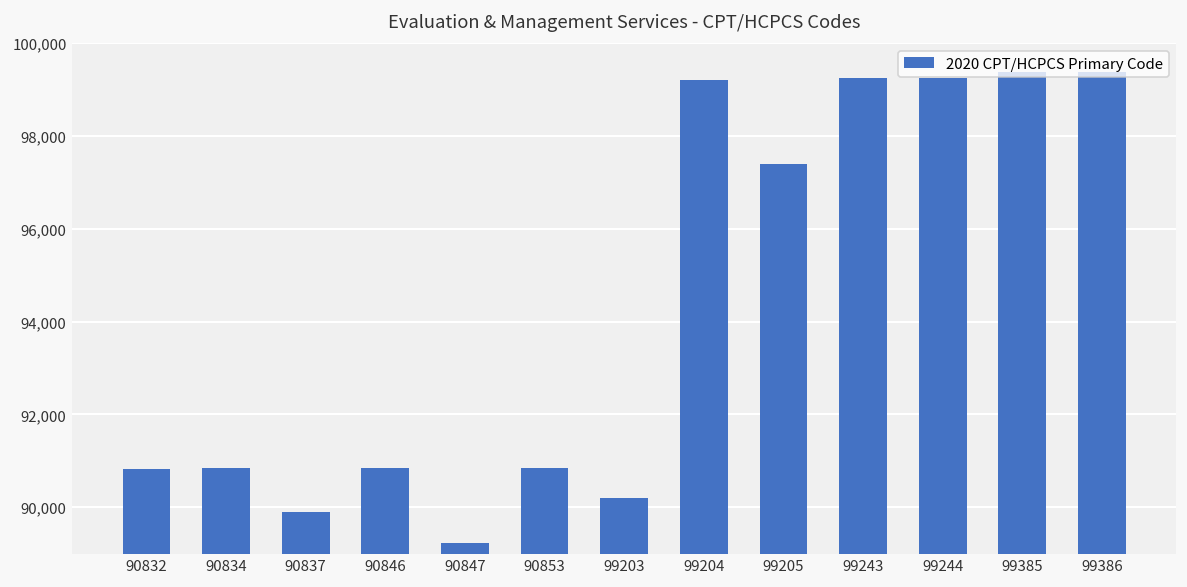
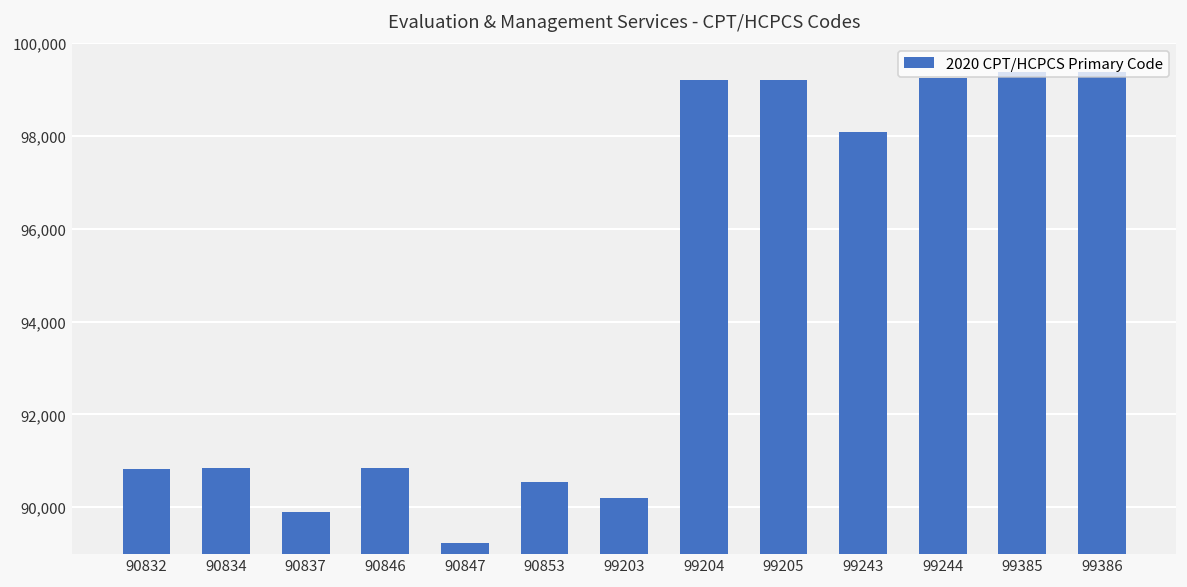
90853: 90,900 -> 90,500
99205: 97,400 -> 99,200
99243: 99,200 -> 98,100
